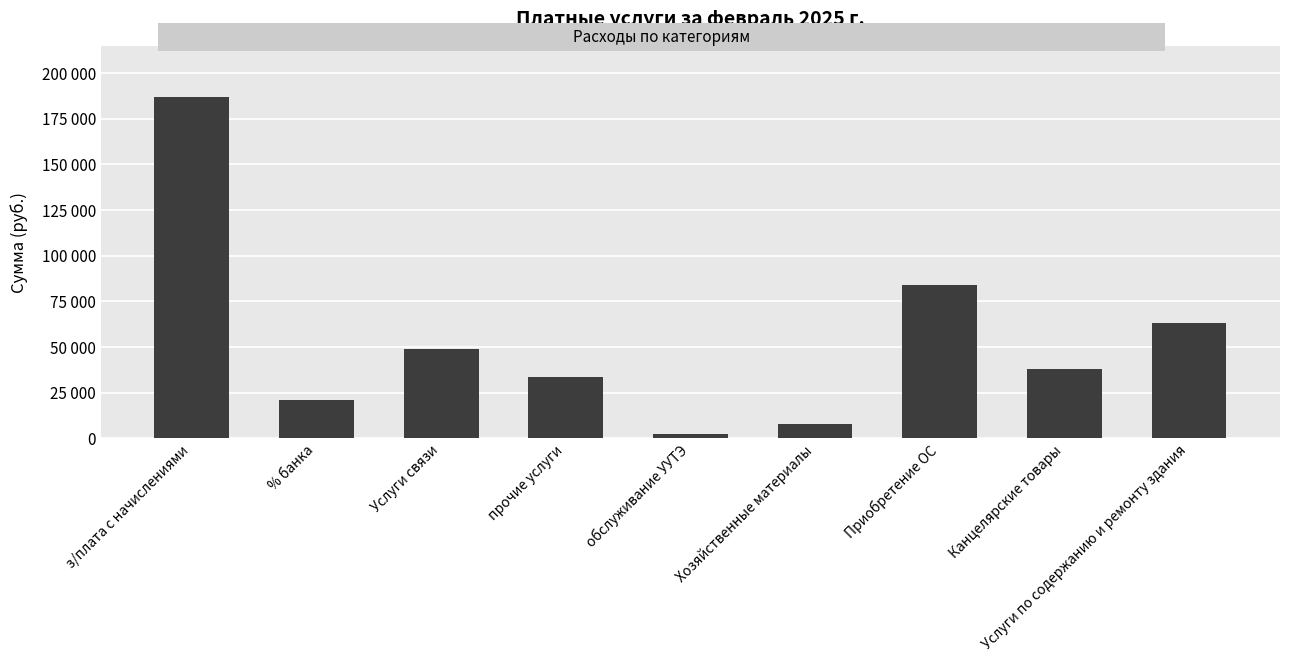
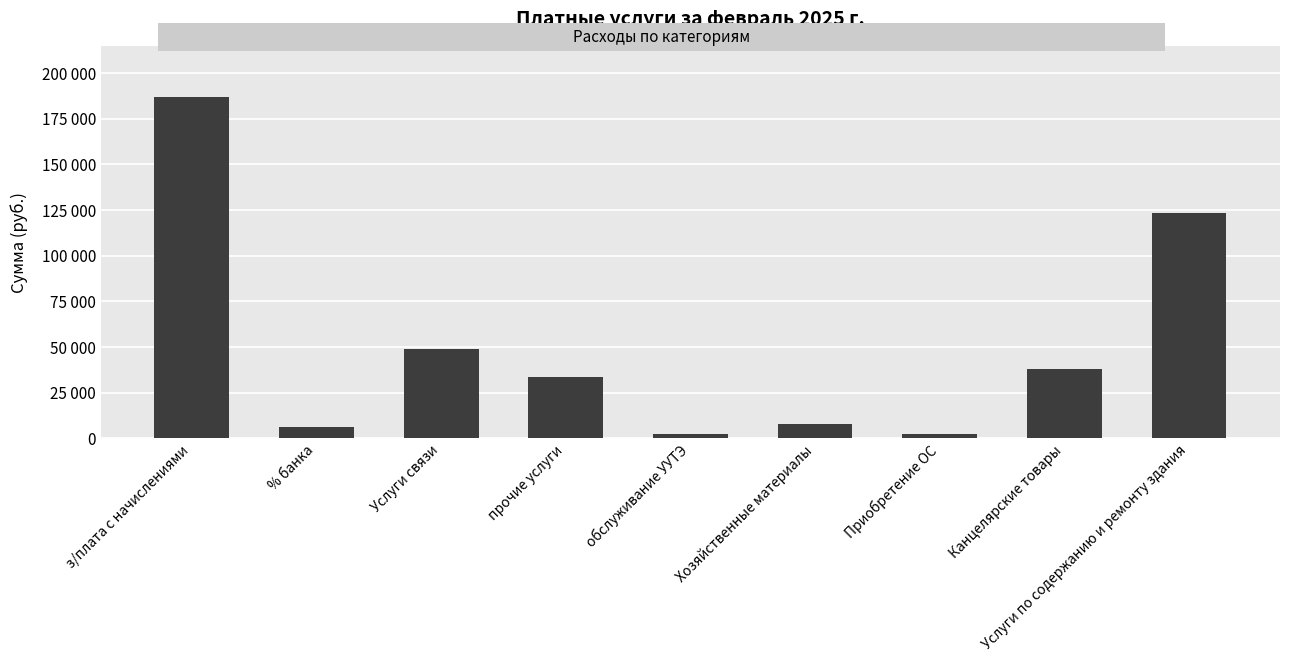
% банка: 21000 -> 6000
Приобретение ОС: 84000 -> 2000
Услуги по содержанию и ремонту здания: 63000 -> 123000
